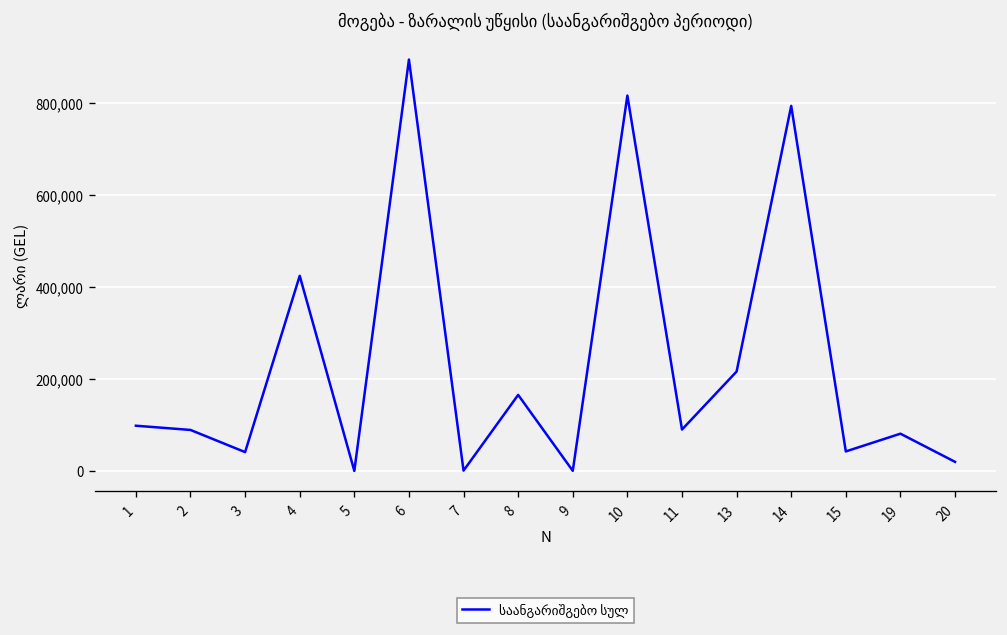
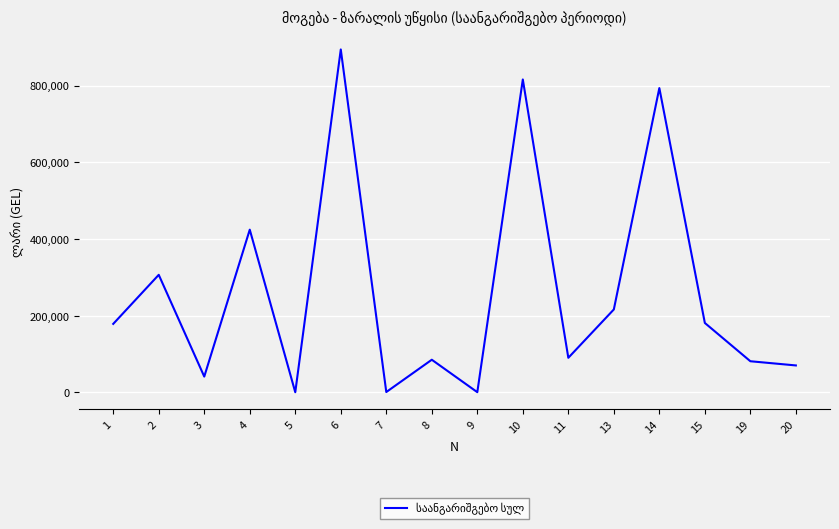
1: 100,000 -> 180,000
2: 90,000 -> 310,000
8: 170,000 -> 90,000
15: 40,000 -> 180,000
20: 20,000 -> 70,000
